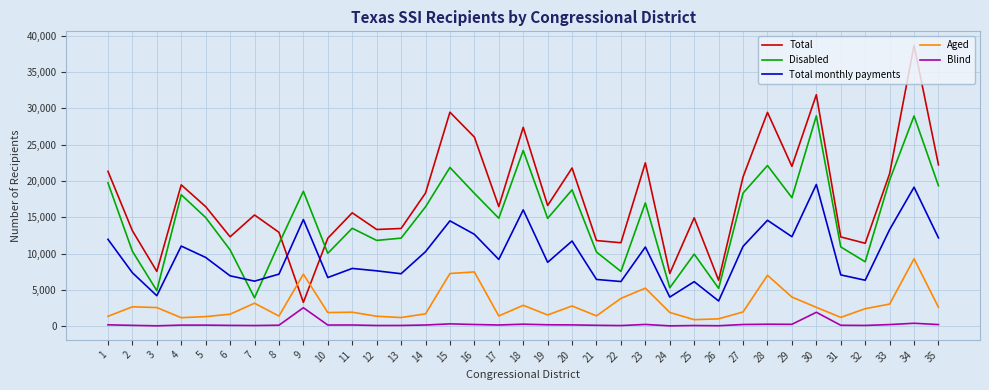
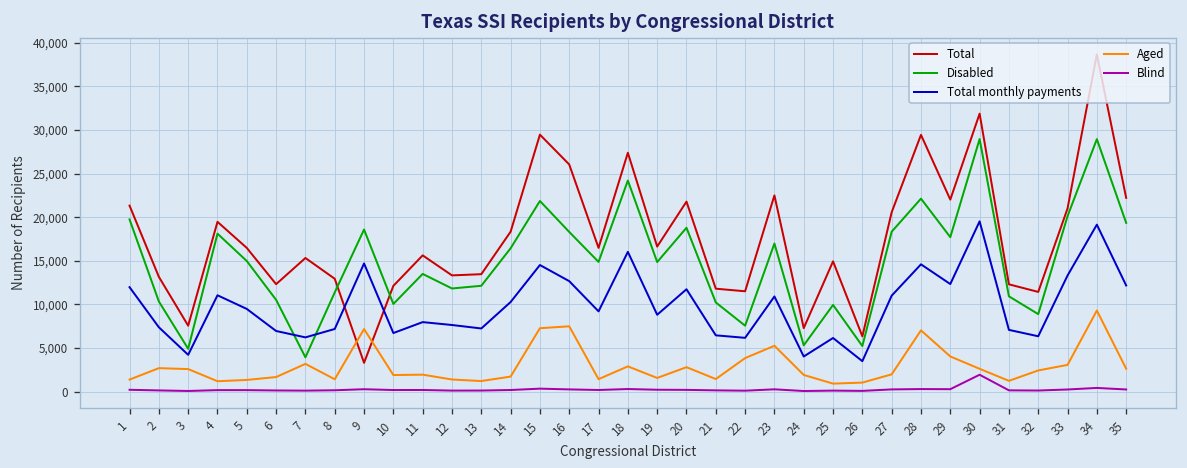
Blind, 9: 3,000 -> 0
